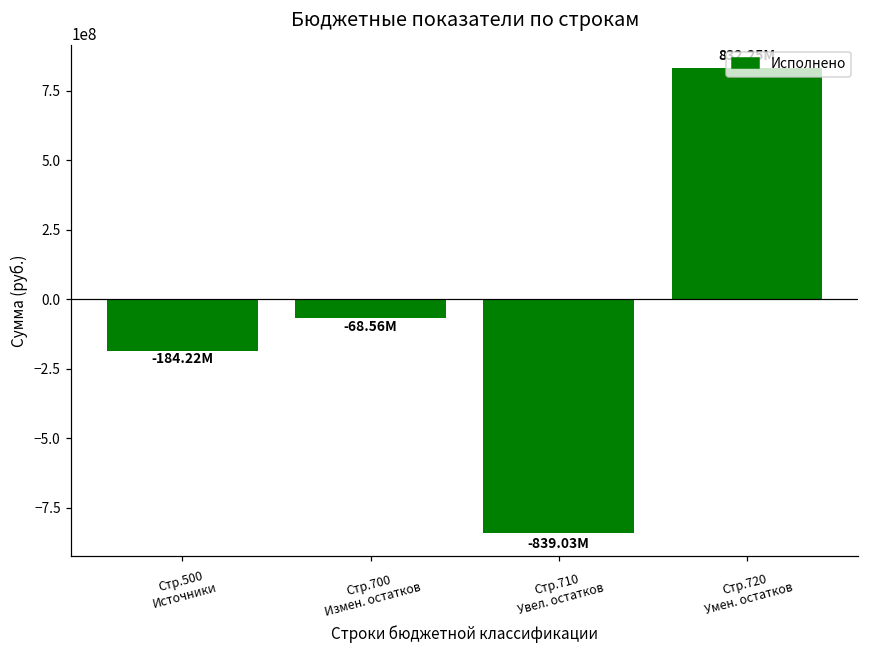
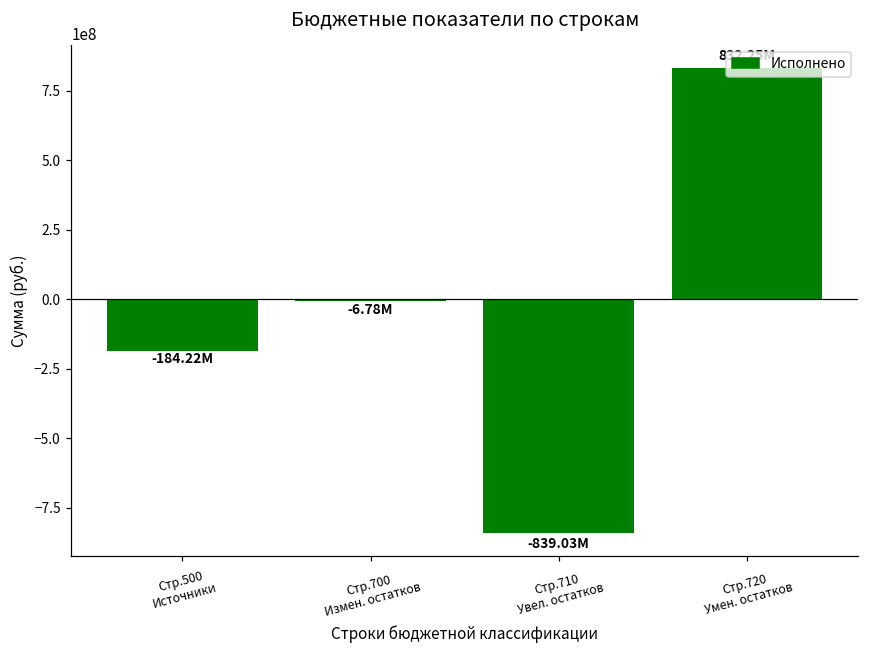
Стр.700 Измен. остатков: -68.56M -> -6.78M
